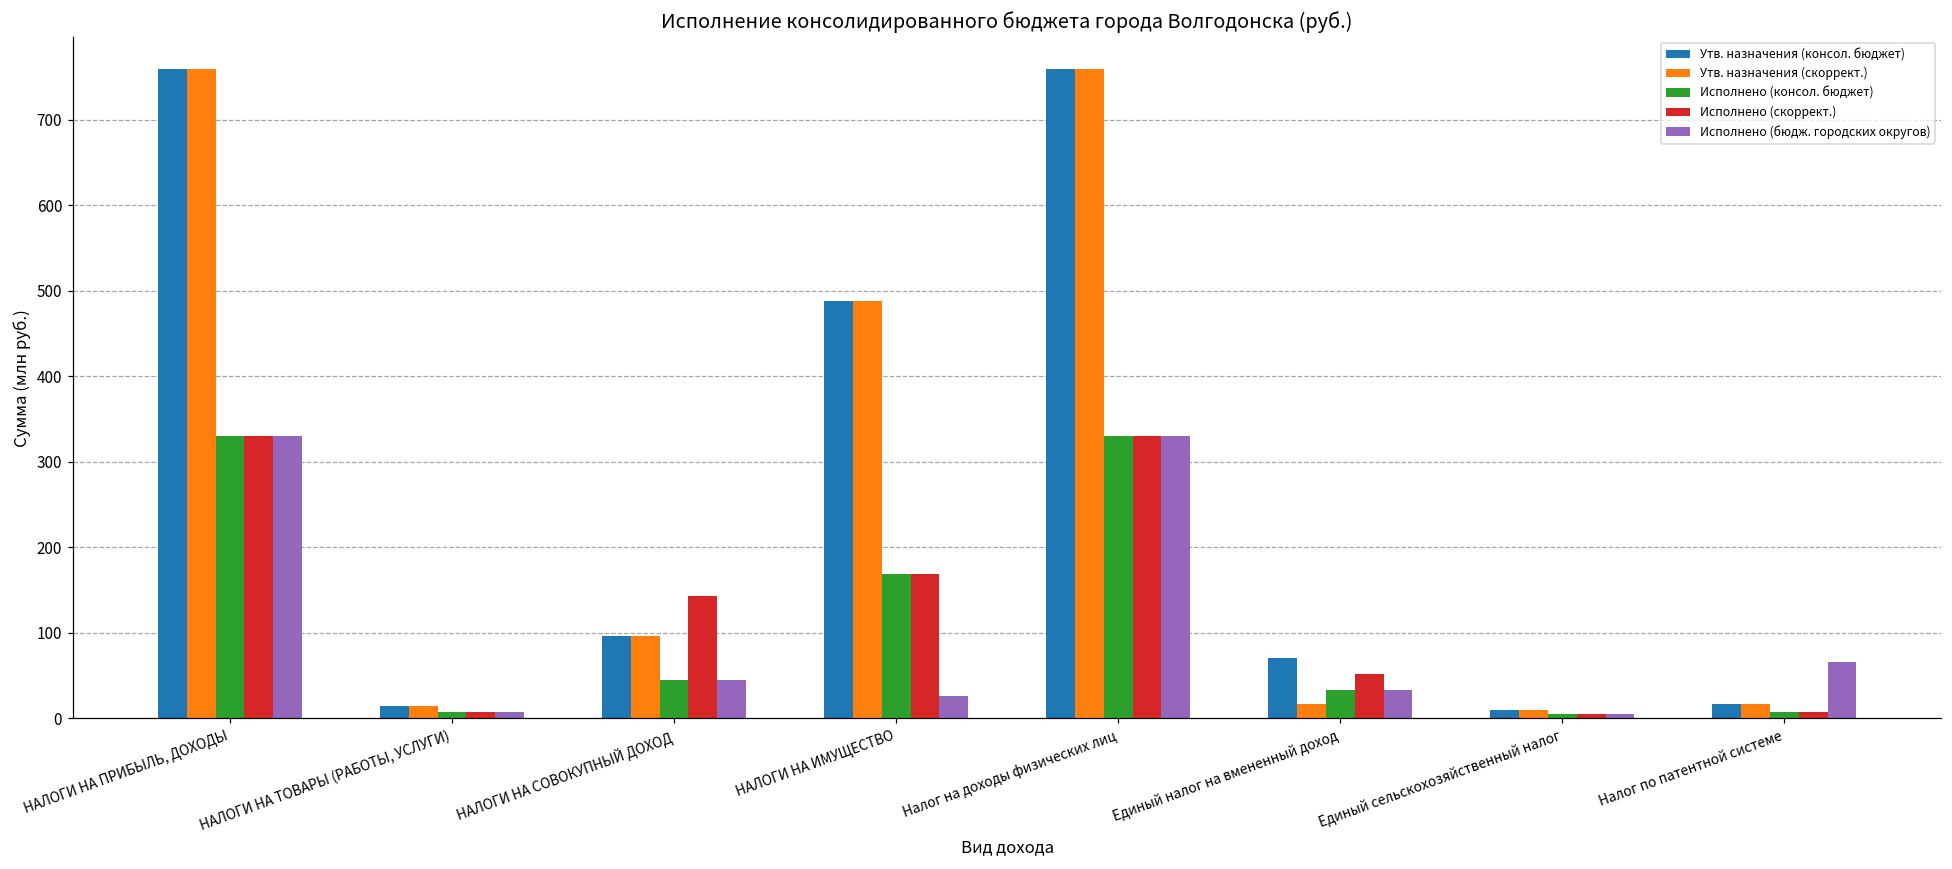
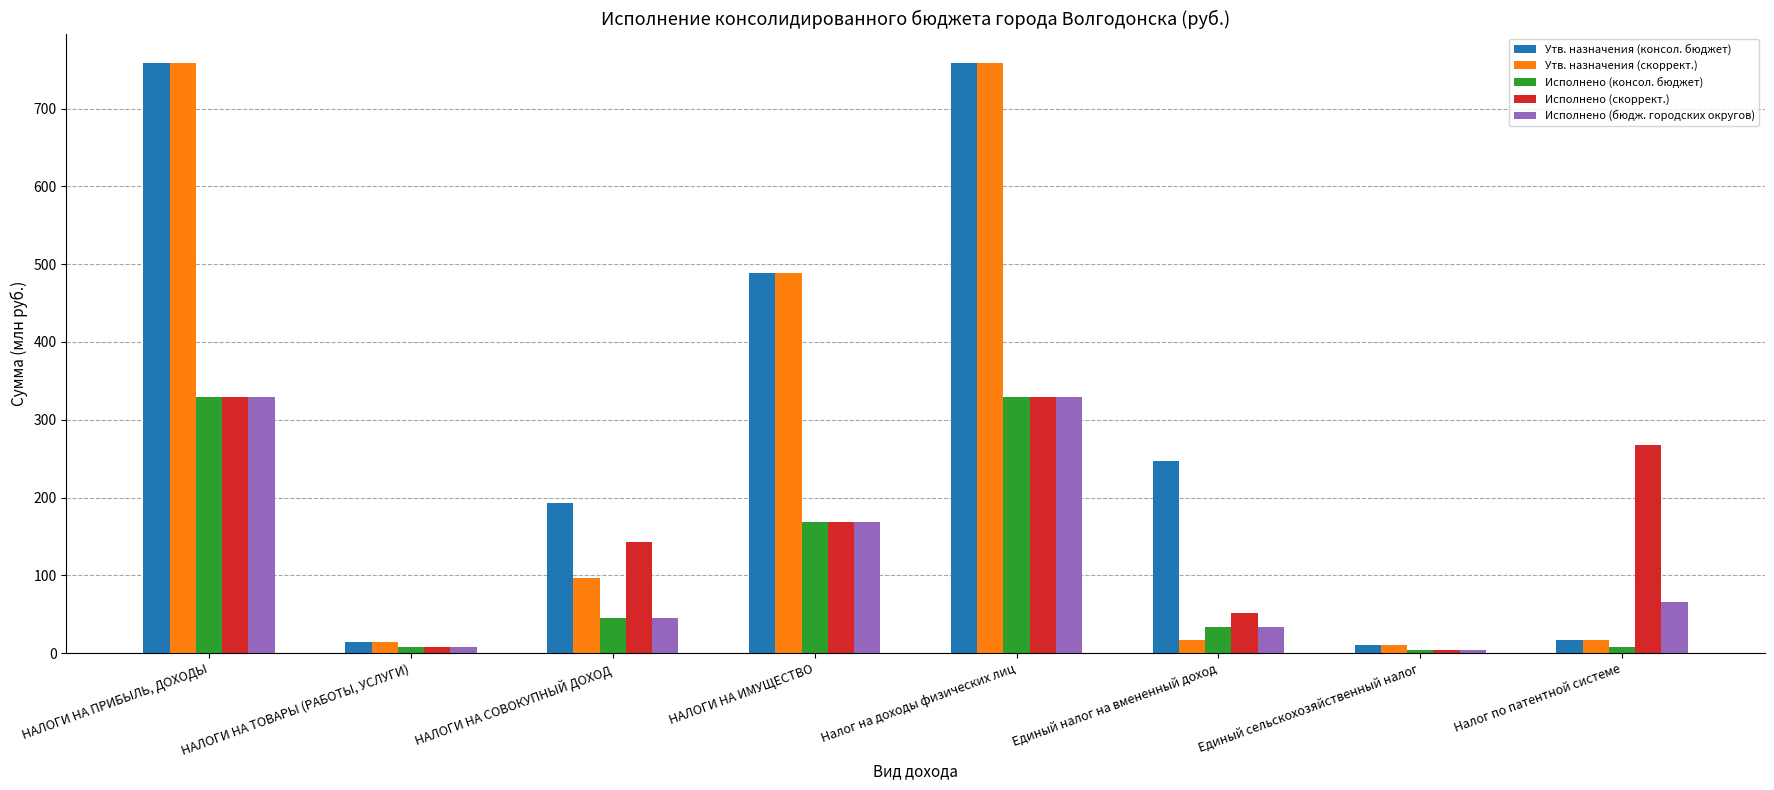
Утв. назначения (консол. бюджет), НАЛОГИ НА СОВОКУПНЫЙ ДОХОД: 100 -> 190
Исполнено (бюдж. городских округов), НАЛОГИ НА ИМУЩЕСТВО: 30 -> 170
Утв. назначения (консол. бюджет), Единый налог на вмененный доход: 70 -> 250
Исполнено (скоррект.), Налог по патентной системе: 10 -> 270
